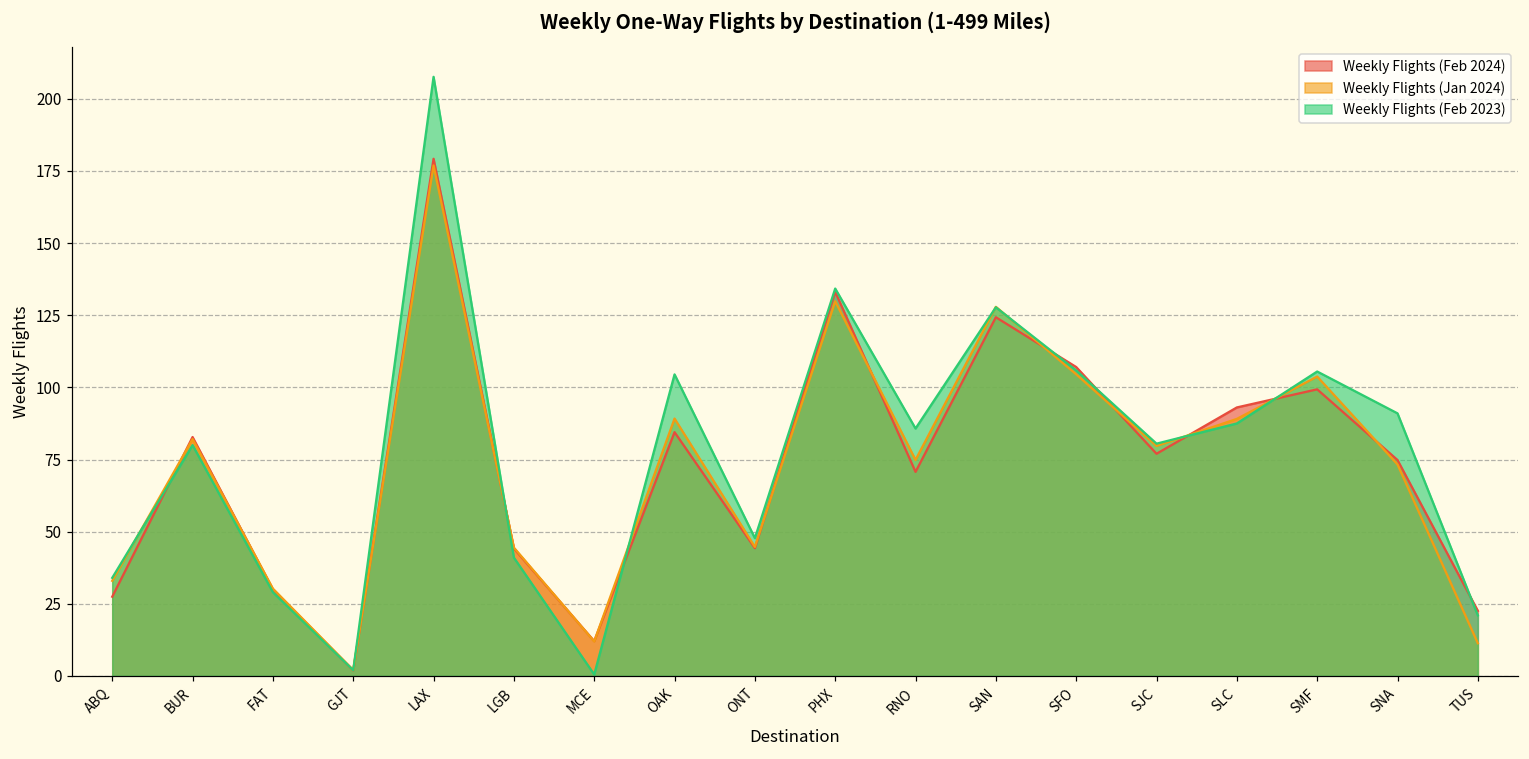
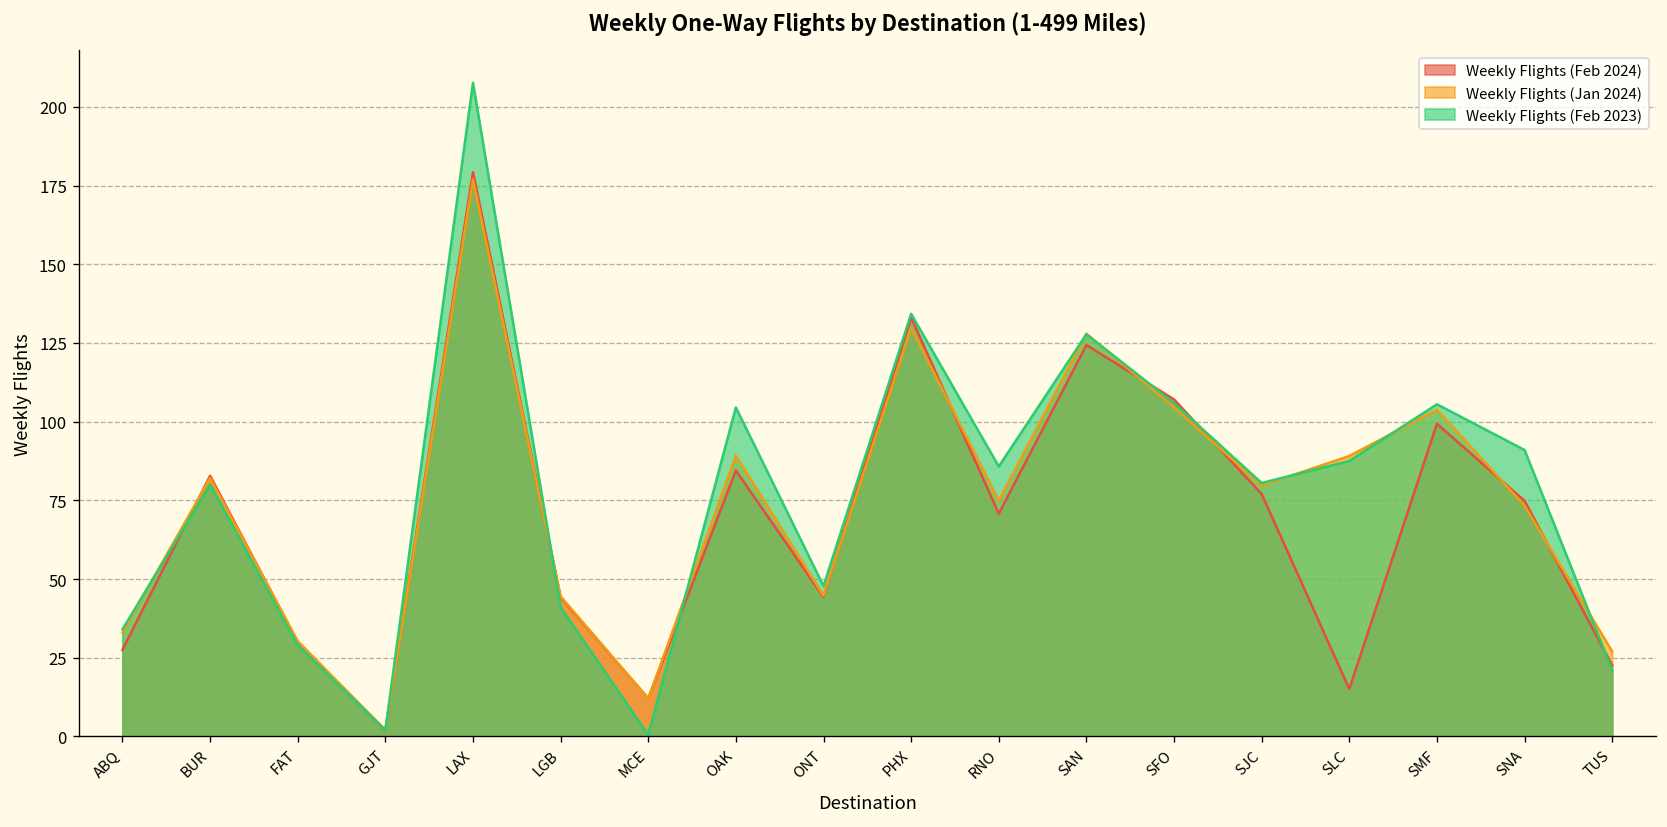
Weekly Flights (Feb 2024), SLC: 93 -> 15
Weekly Flights (Jan 2024), TUS: 11 -> 27
